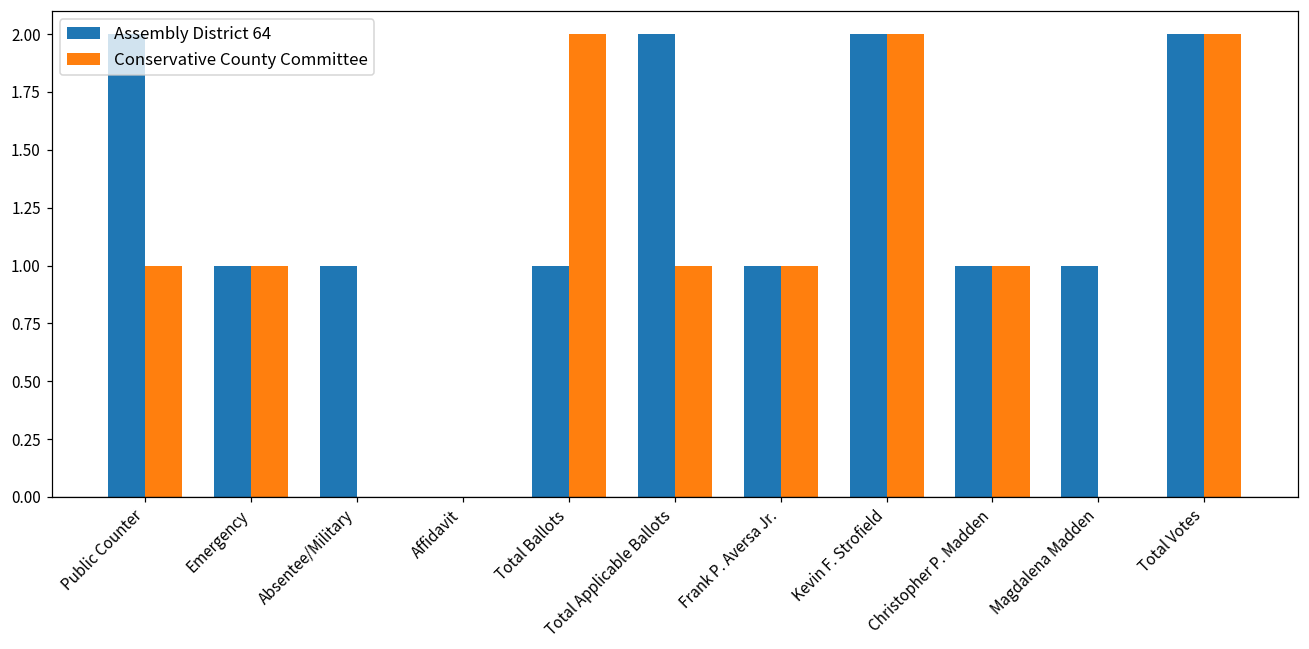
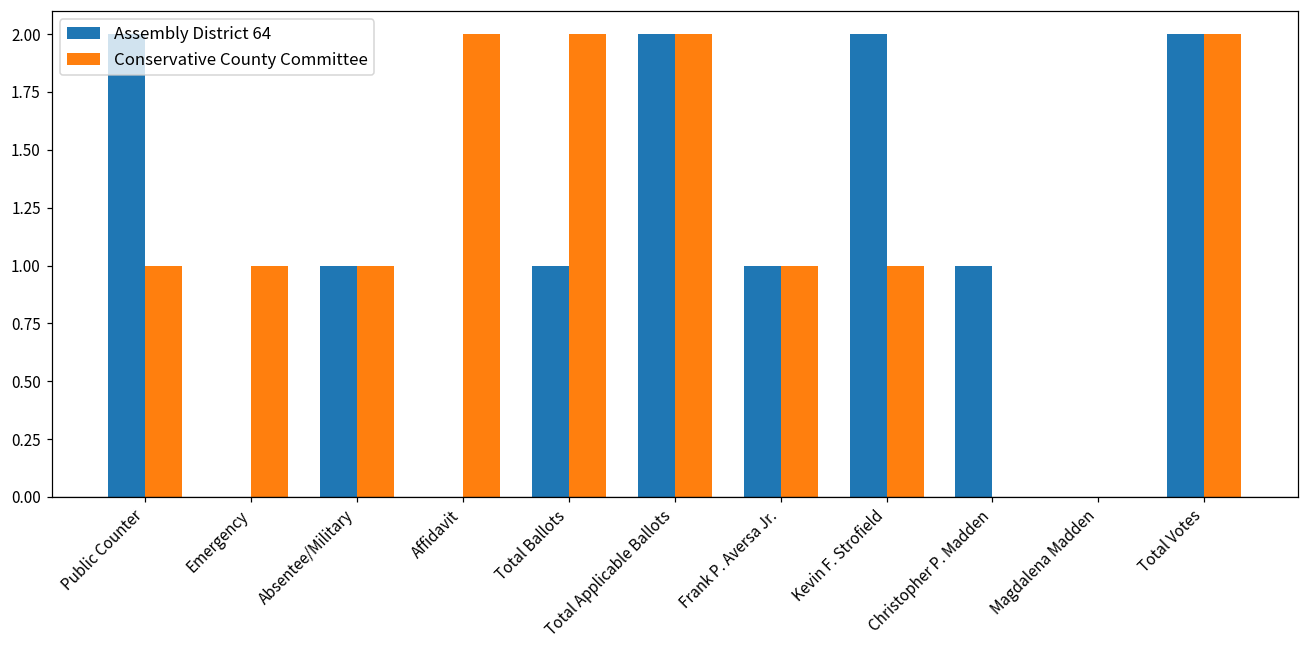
Assembly District 64, Emergency: 1 -> 0
Conservative County Committee, Absentee/Military: 0 -> 1
Conservative County Committee, Affidavit: 0 -> 2
Conservative County Committee, Total Applicable Ballots: 1 -> 2
Conservative County Committee, Kevin F. Strofield: 2 -> 1
Conservative County Committee, Christopher P. Madden: 1 -> 0
Assembly District 64, Magdalena Madden: 1 -> 0
